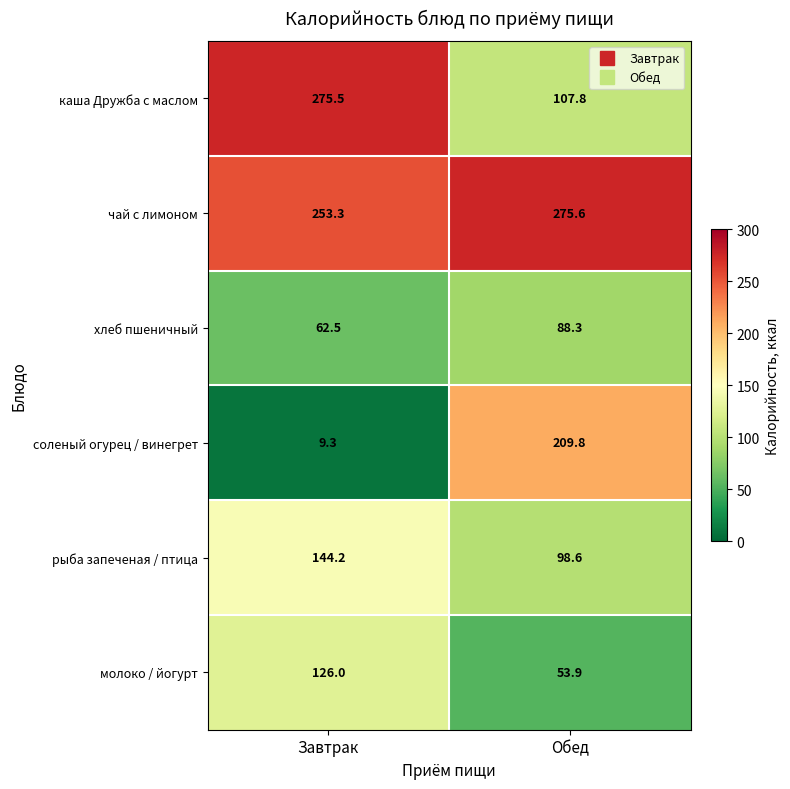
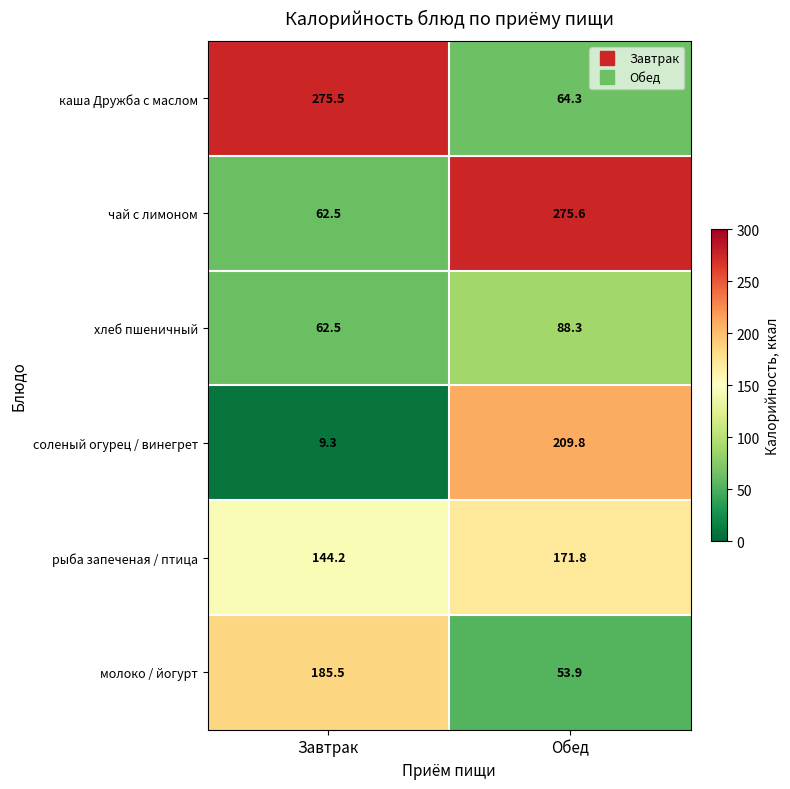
каша Дружба с маслом, Обед: 107.8 -> 64.3
чай с лимоном, Завтрак: 253.3 -> 62.5
рыба запеченая / птица, Обед: 98.6 -> 171.8
молоко / йогурт, Завтрак: 126.0 -> 185.5
